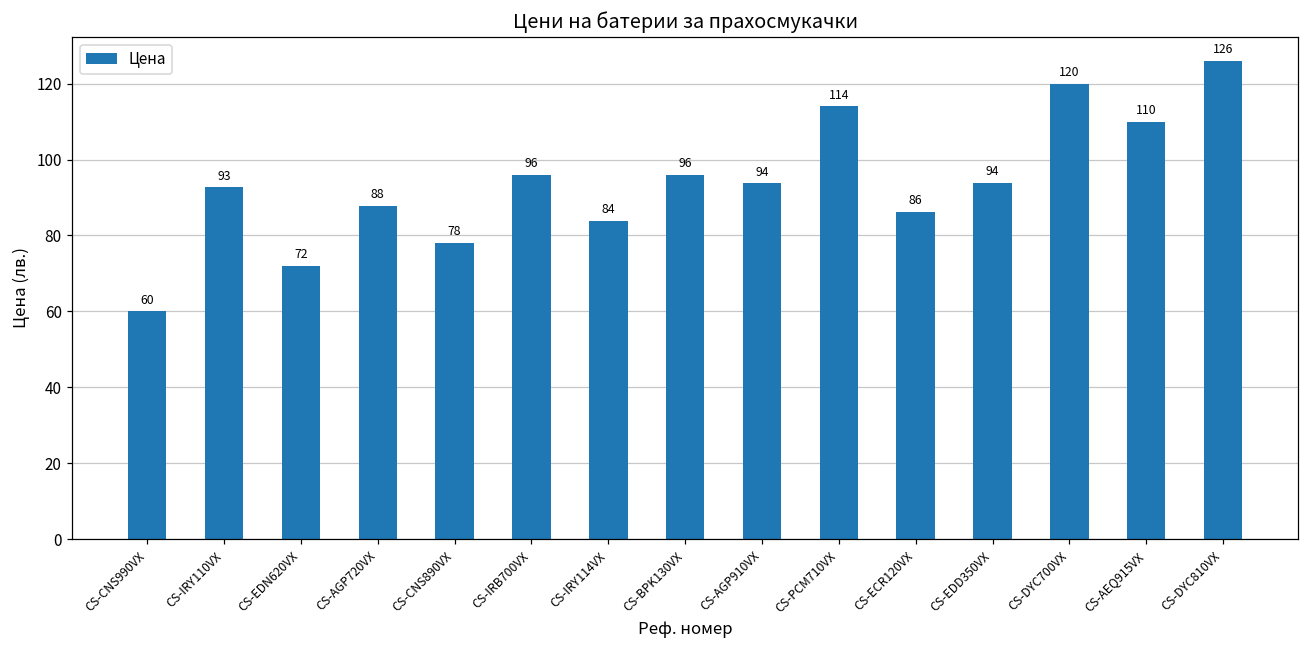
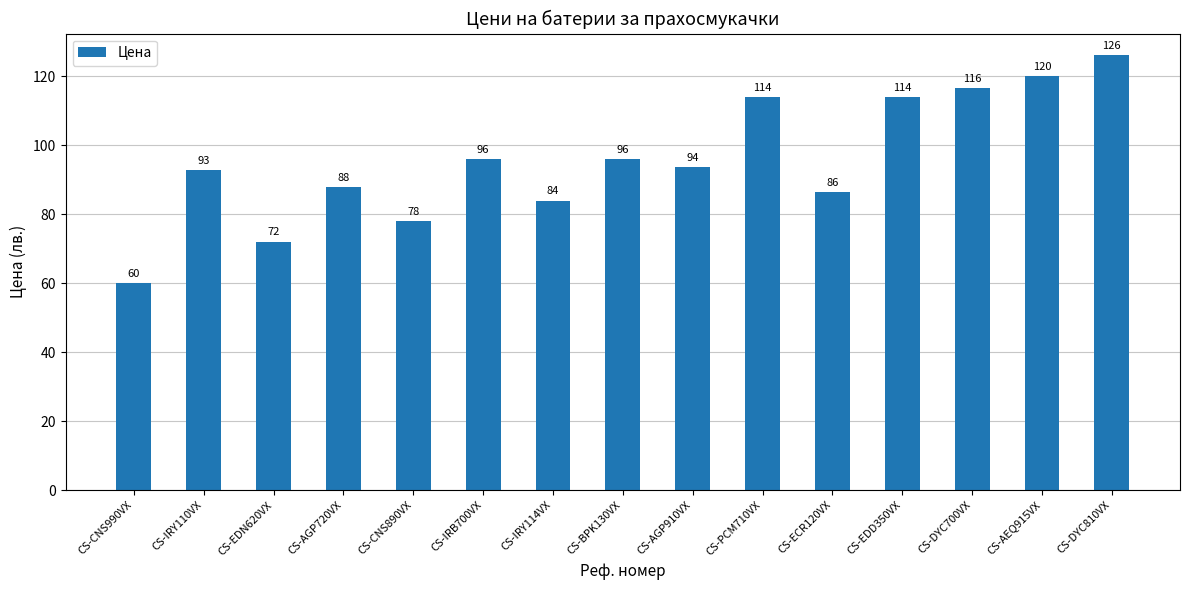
CS-EDD350VX: 94 -> 114
CS-DYC700VX: 120 -> 116
CS-AEQ915VX: 110 -> 120
